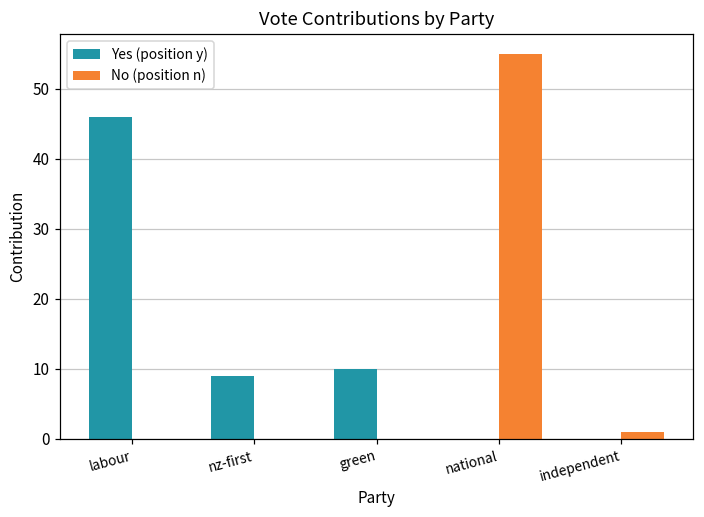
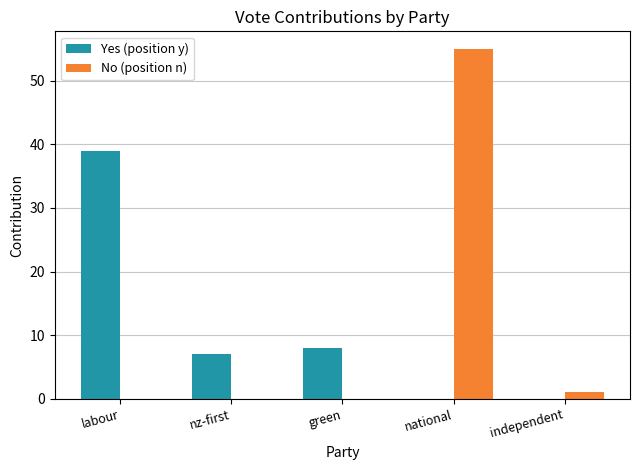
Yes (position y), labour: 46 -> 39
Yes (position y), nz-first: 9 -> 7
Yes (position y), green: 10 -> 8
